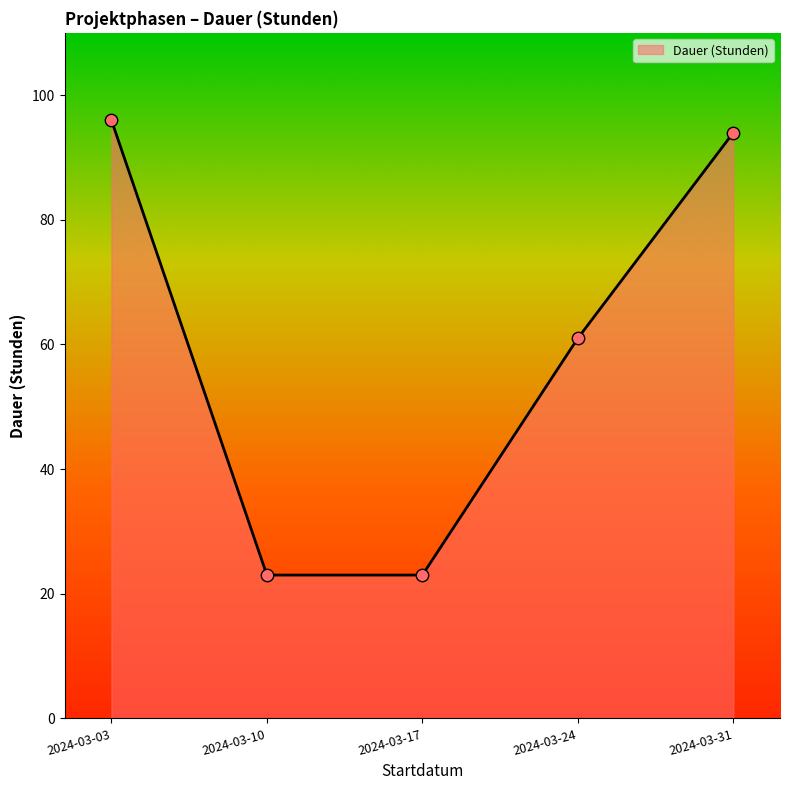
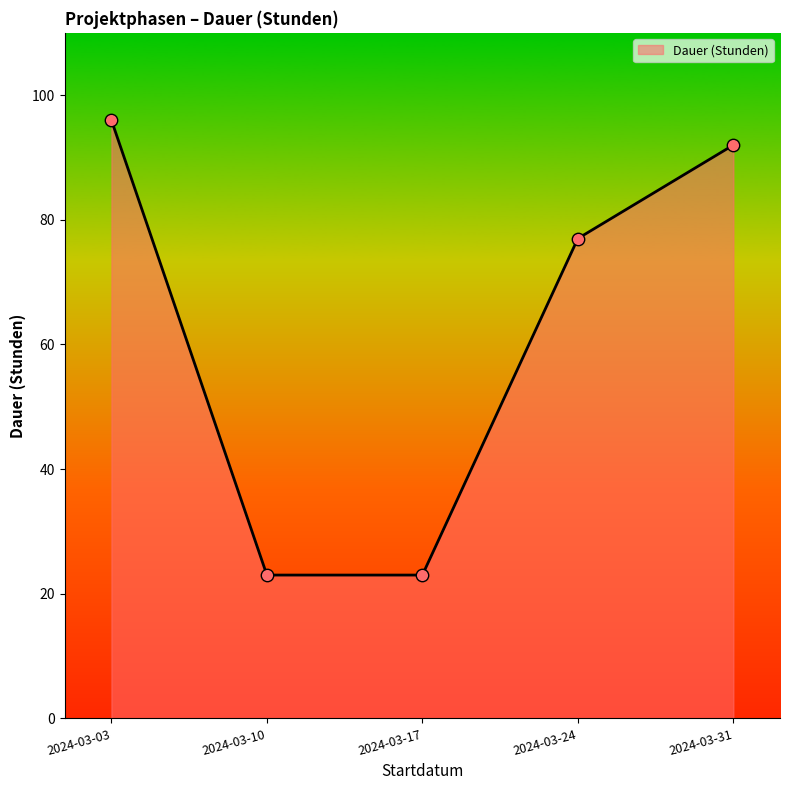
2024-03-24: 61 -> 77
2024-03-31: 94 -> 92
